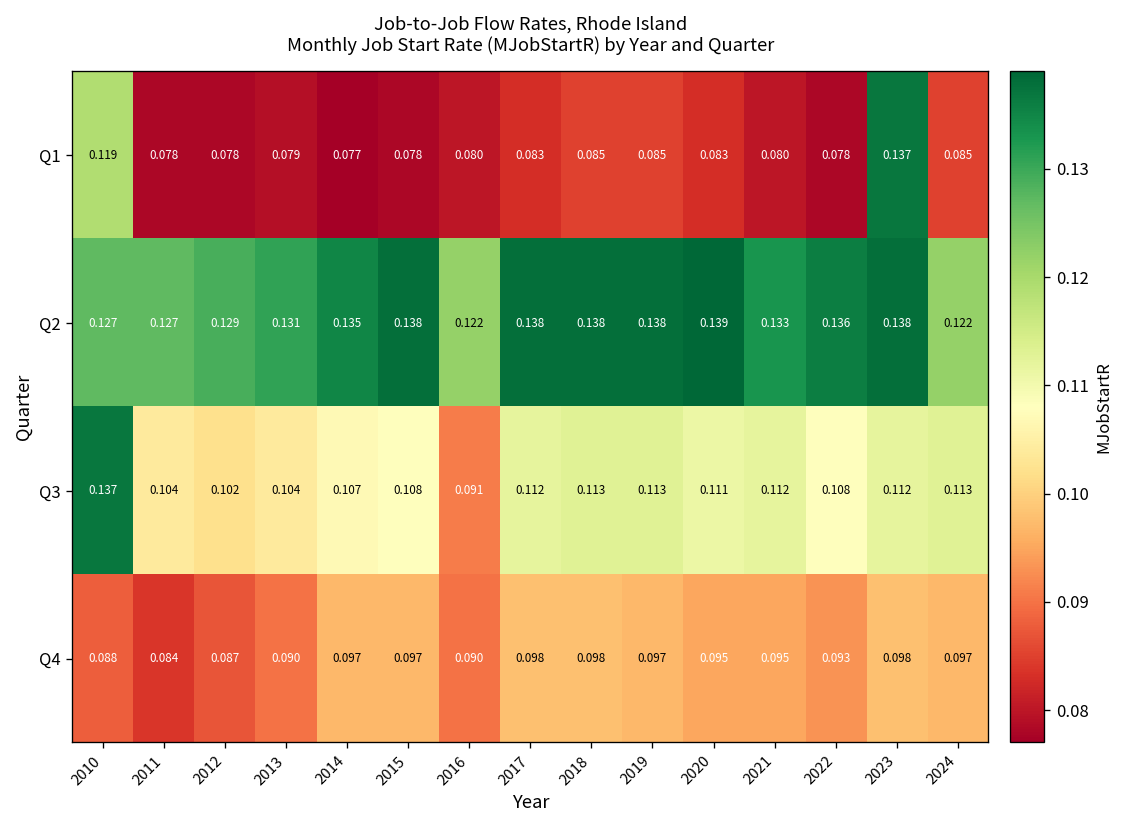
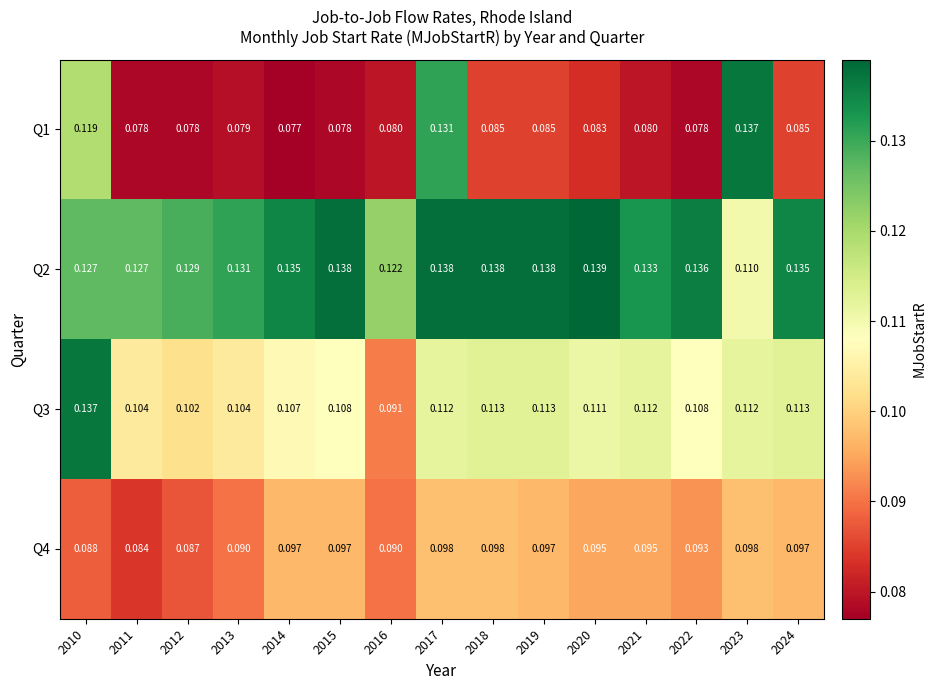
Q1, 2017: 0.083 -> 0.131
Q2, 2023: 0.138 -> 0.110
Q2, 2024: 0.122 -> 0.135
